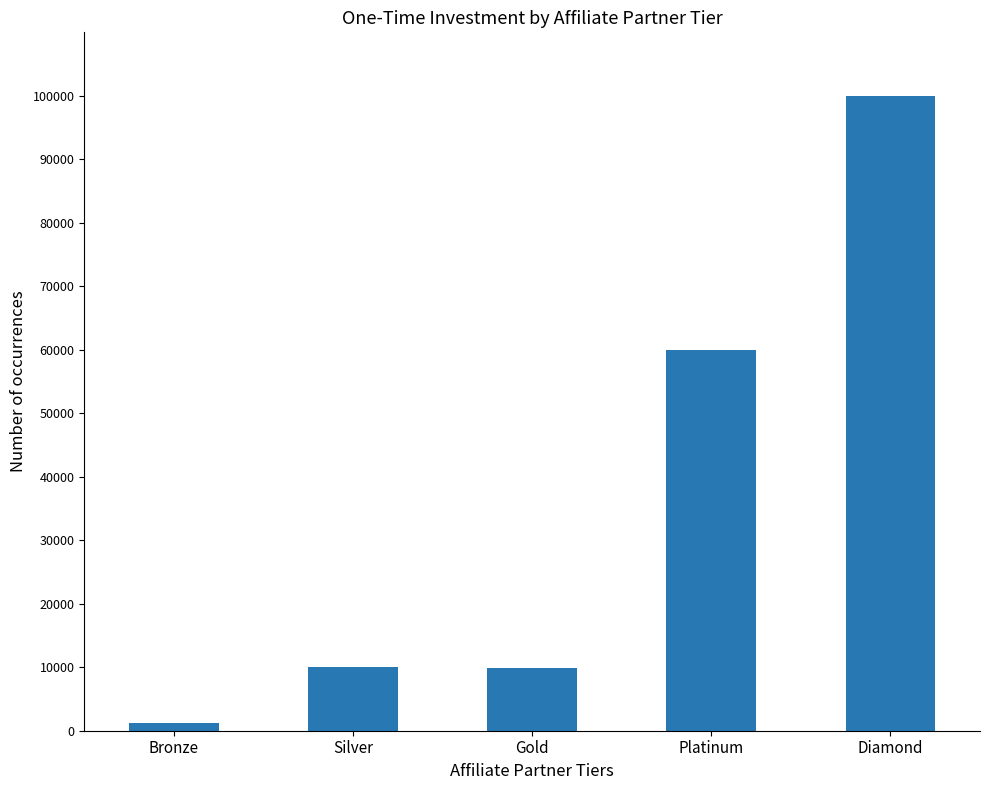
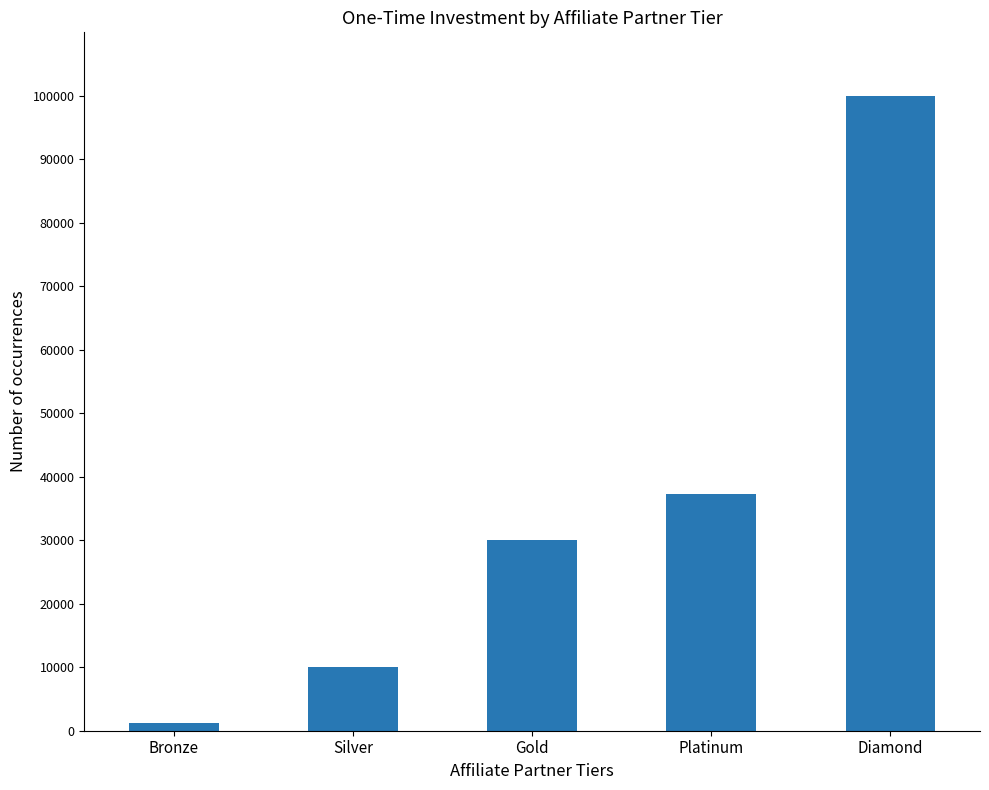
Gold: 10000 -> 30000
Platinum: 60000 -> 37000
